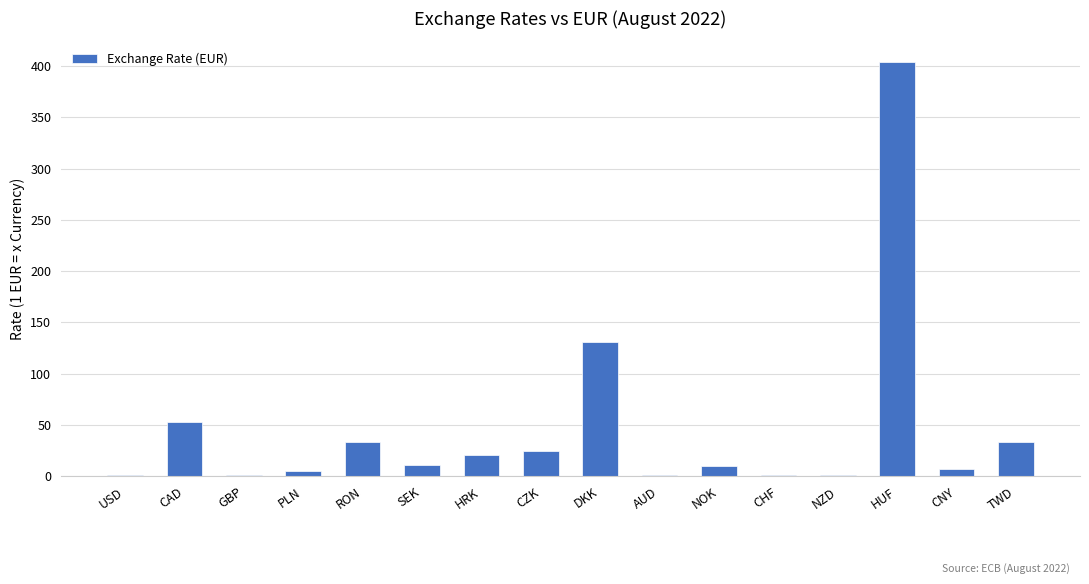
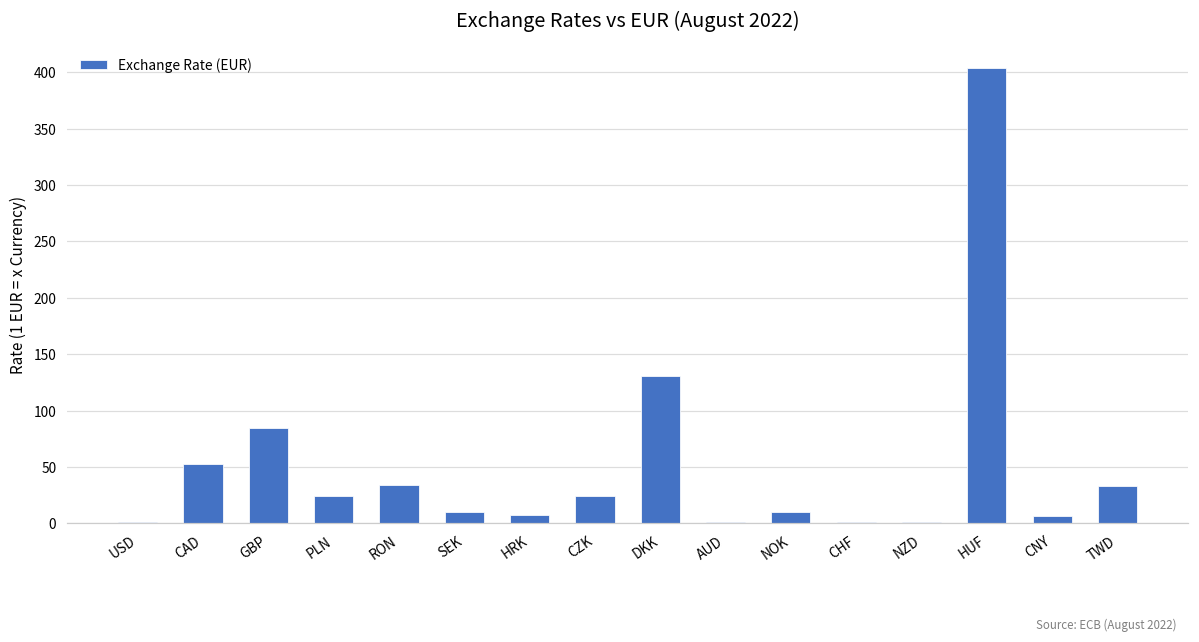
GBP: 1 -> 85
PLN: 5 -> 25
HRK: 21 -> 8
